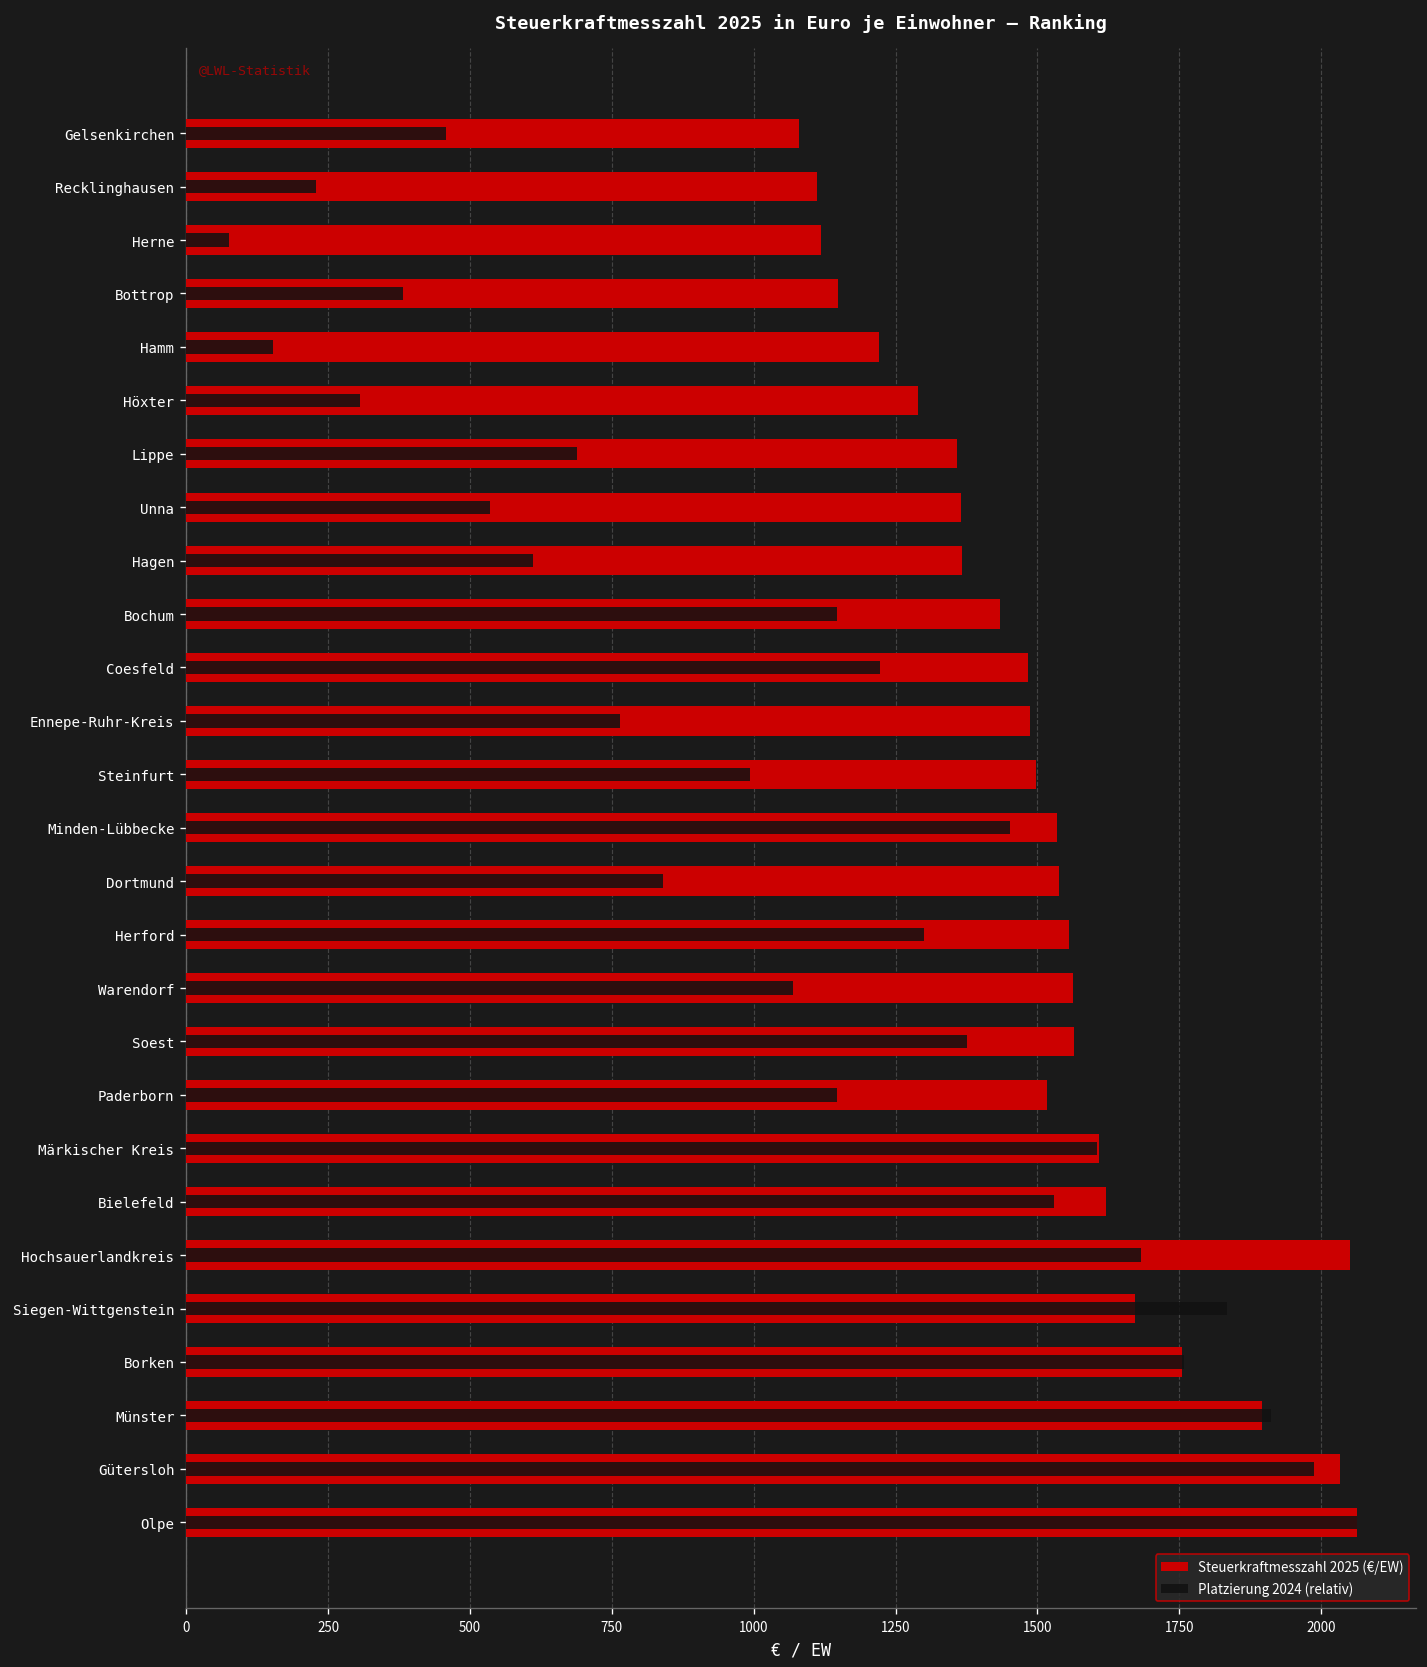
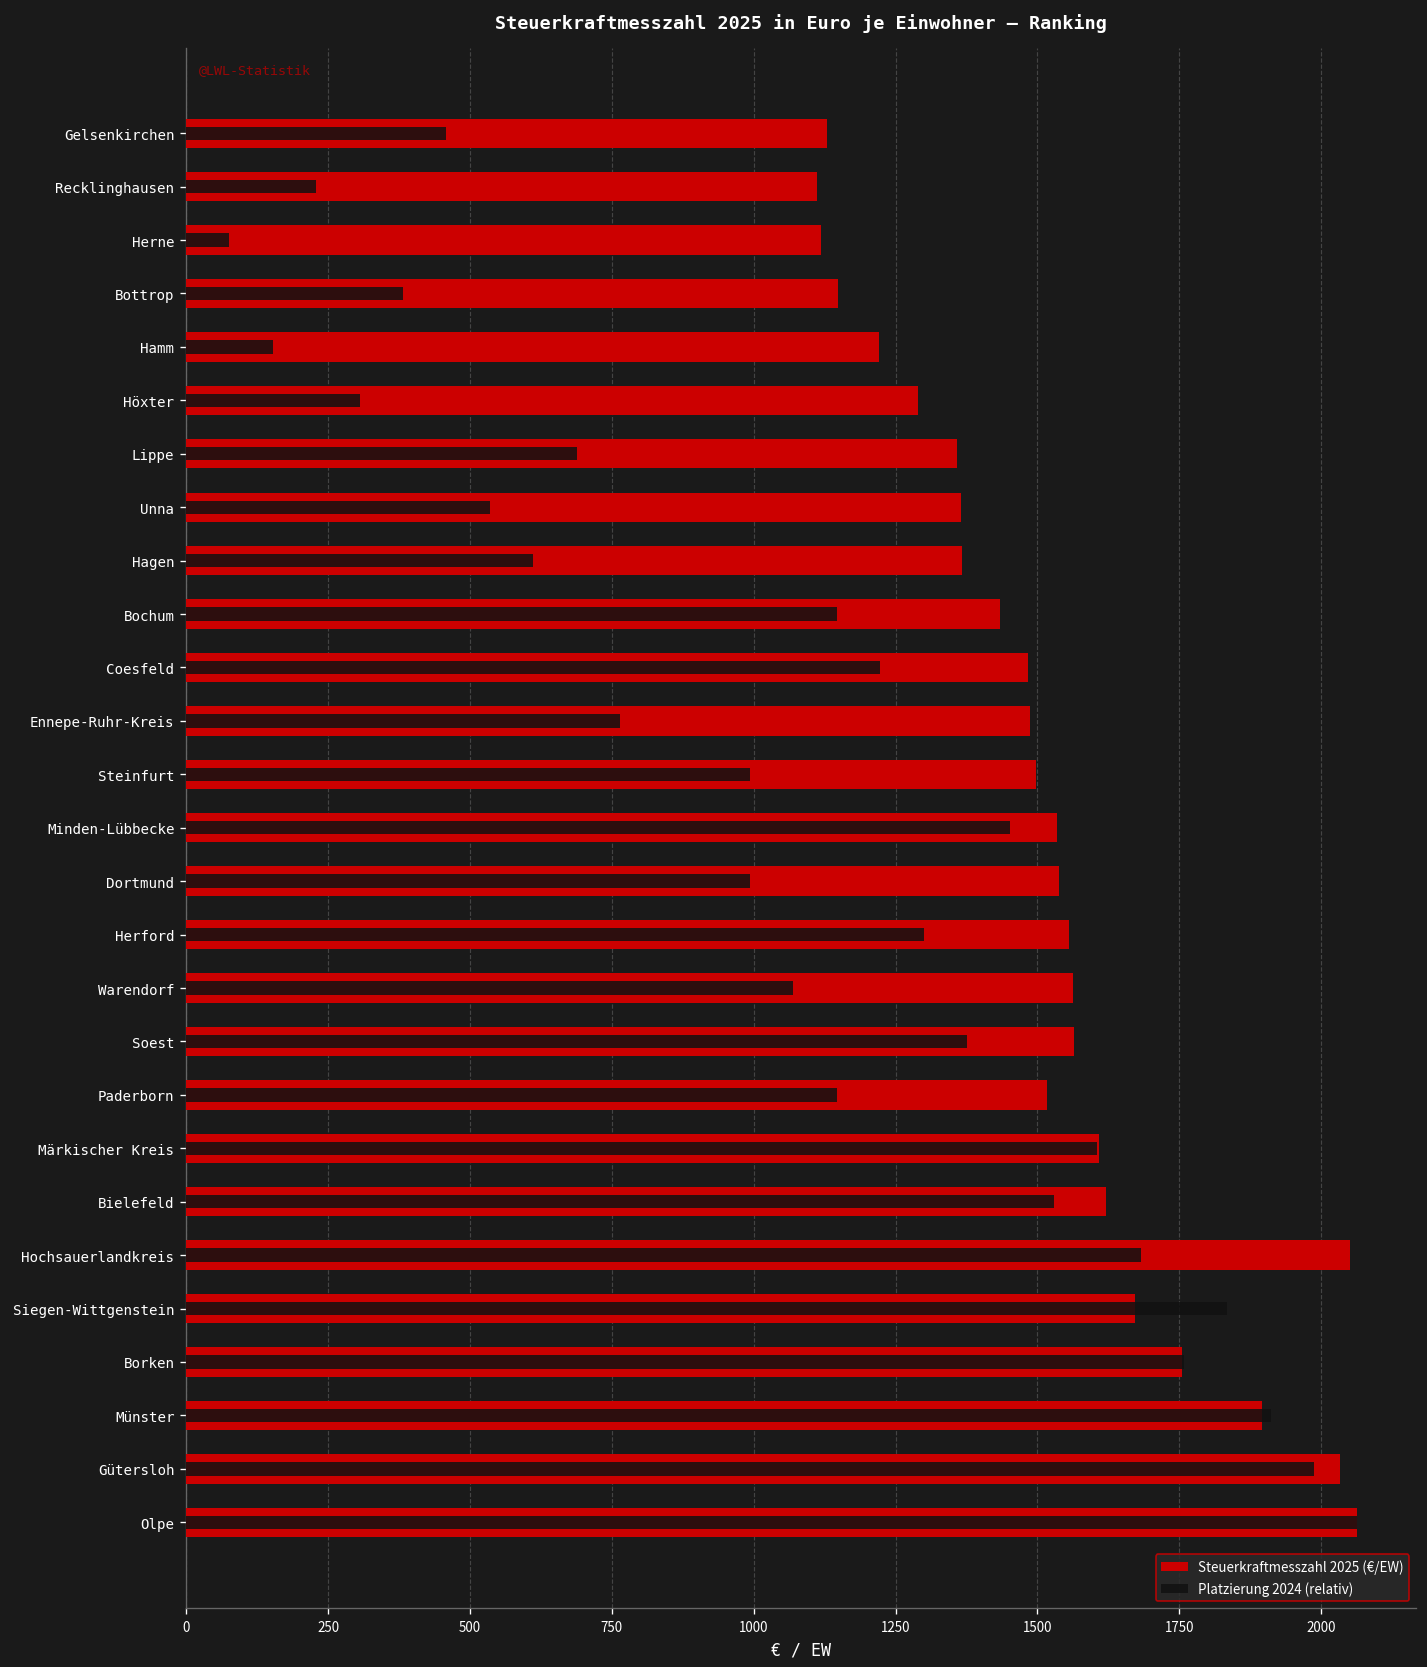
Steuerkraftmesszahl 2025 (€/EW), Gelsenkirchen: 1080 -> 1130
Platzierung 2024 (relativ), Dortmund: 840 -> 990
